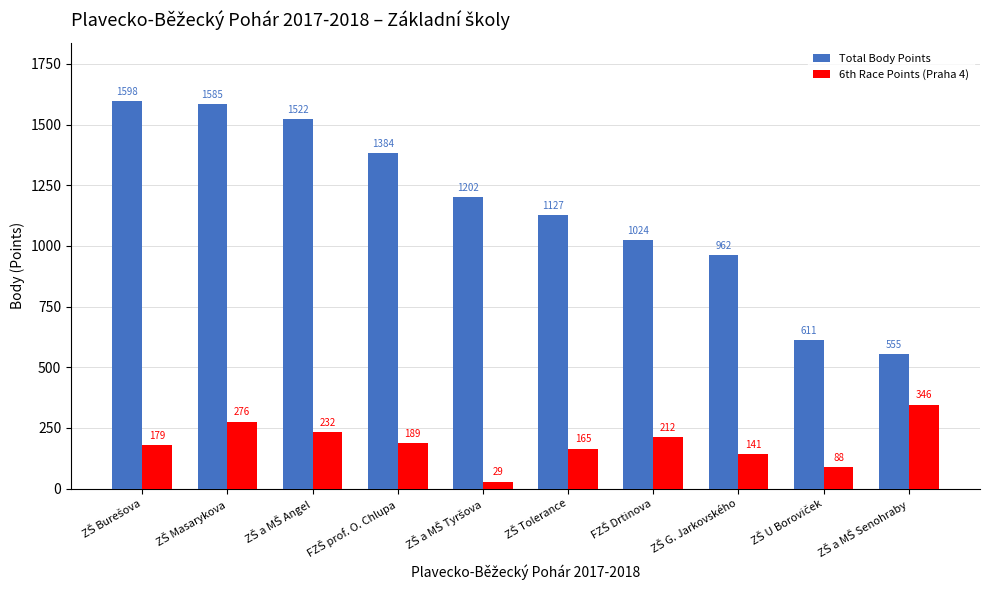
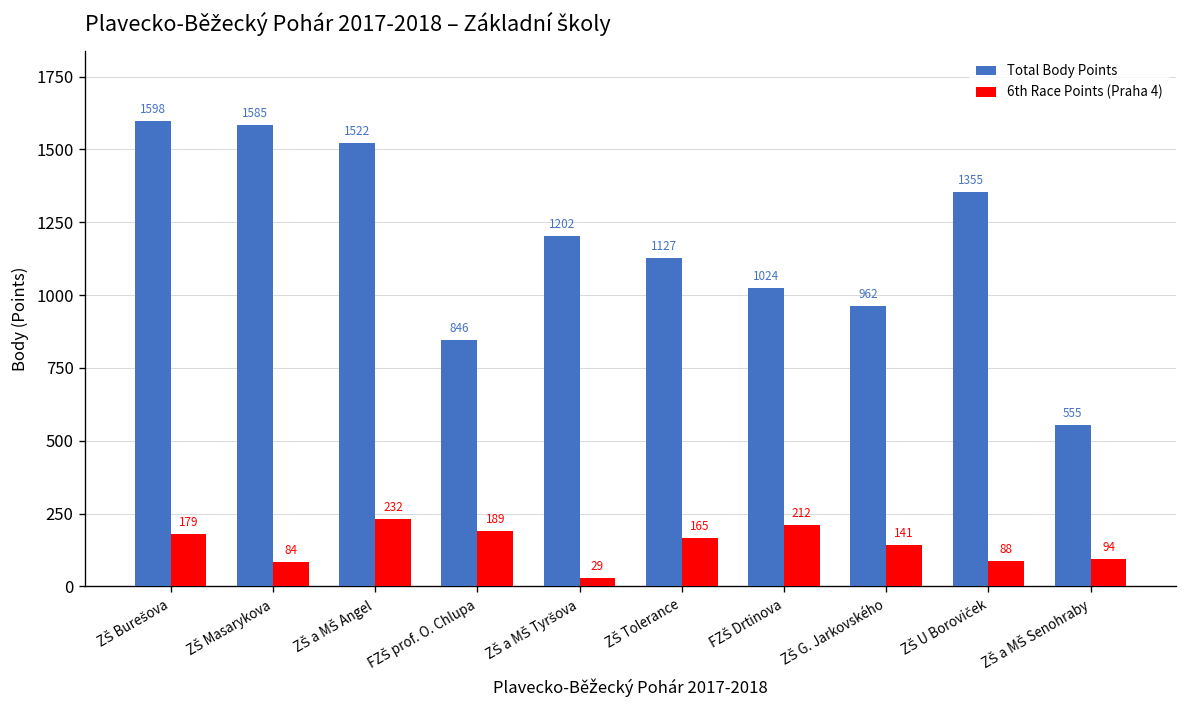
6th Race Points (Praha 4), ZŠ Masarykova: 276 -> 84
Total Body Points, FZŠ prof. O. Chlupa: 1384 -> 846
Total Body Points, ZŠ U Boroviček: 611 -> 1355
6th Race Points (Praha 4), ZŠ a MŠ Senohraby: 346 -> 94
